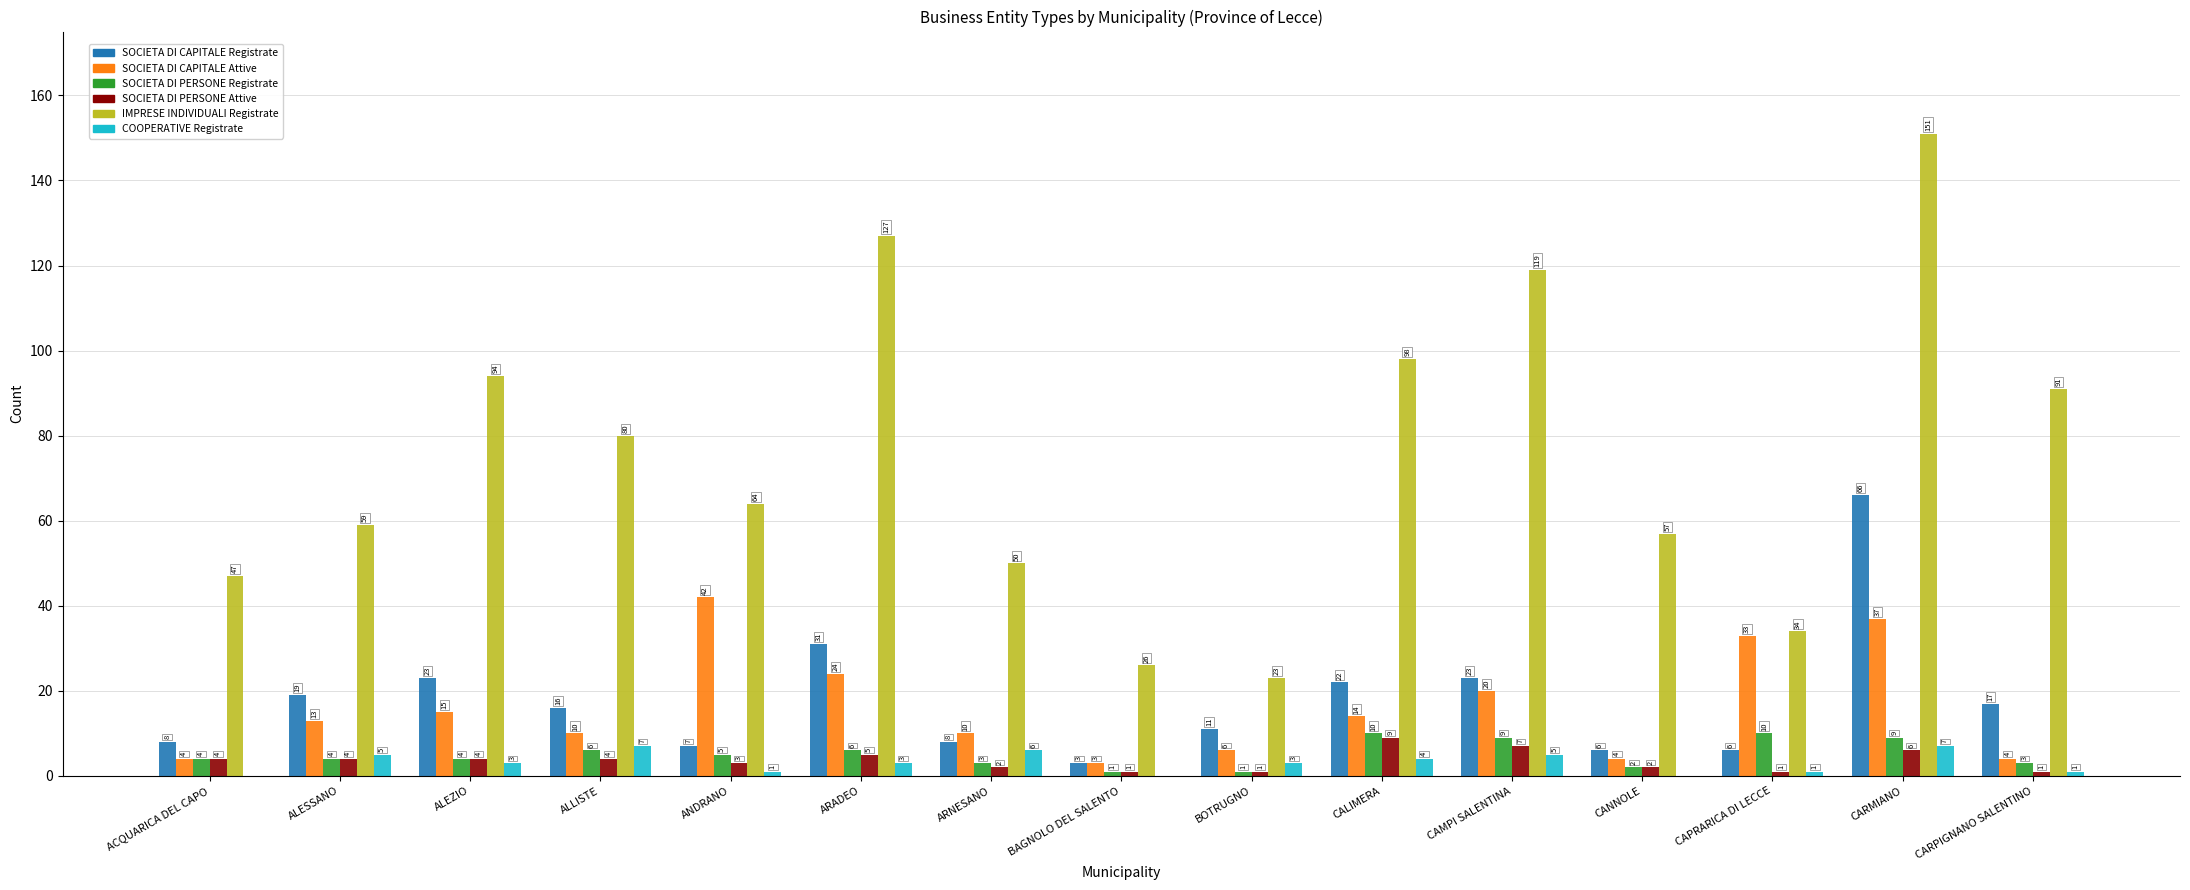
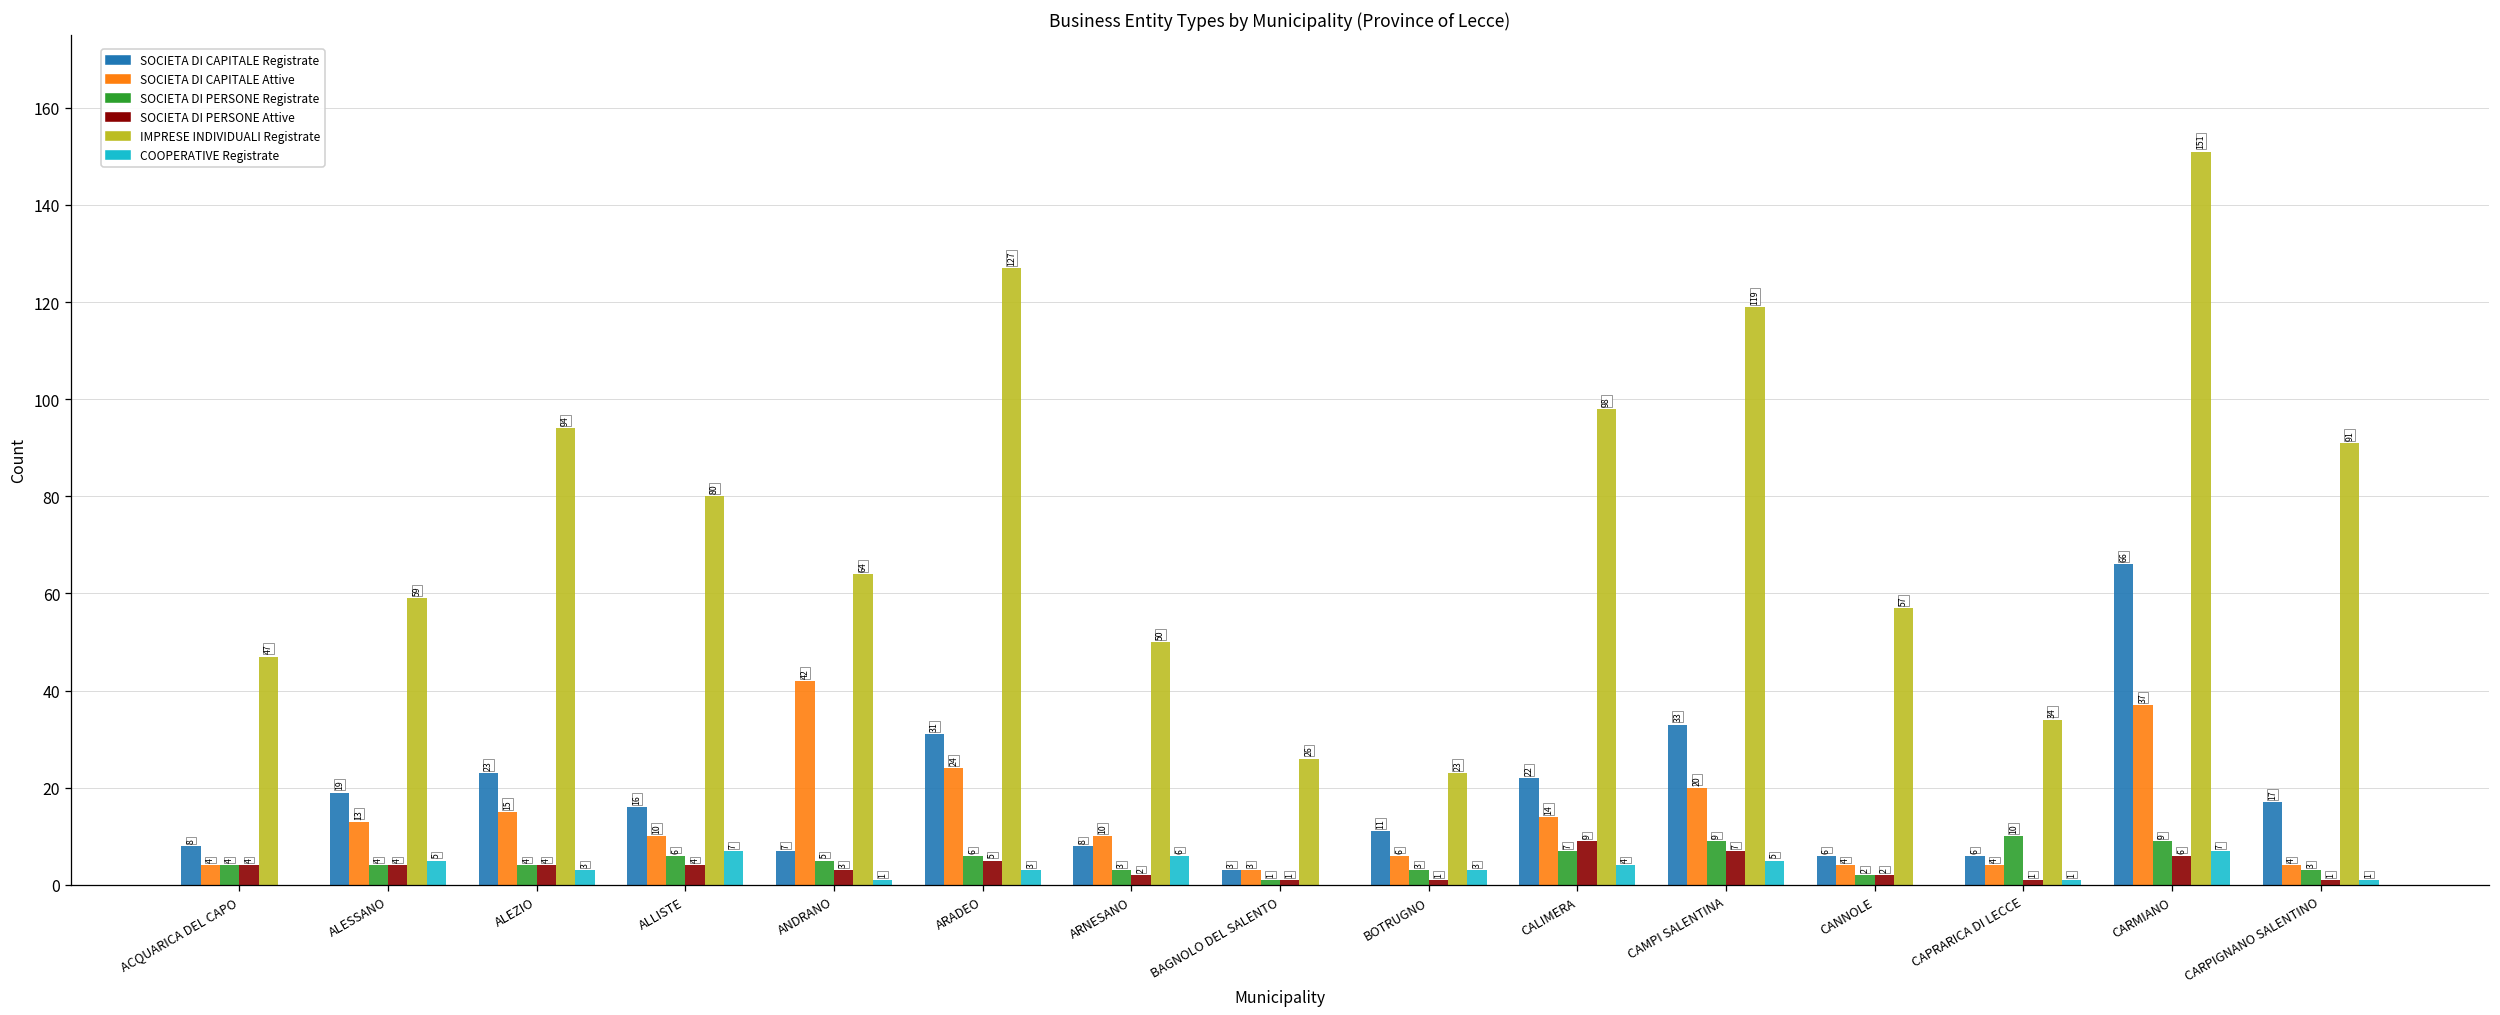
SOCIETA DI PERSONE Registrate, BOTRUGNO: 1 -> 3
SOCIETA DI PERSONE Registrate, CALIMERA: 10 -> 7
SOCIETA DI CAPITALE Registrate, CAMPI SALENTINA: 23 -> 33
SOCIETA DI CAPITALE Attive, CAPRARICA DI LECCE: 33 -> 4
